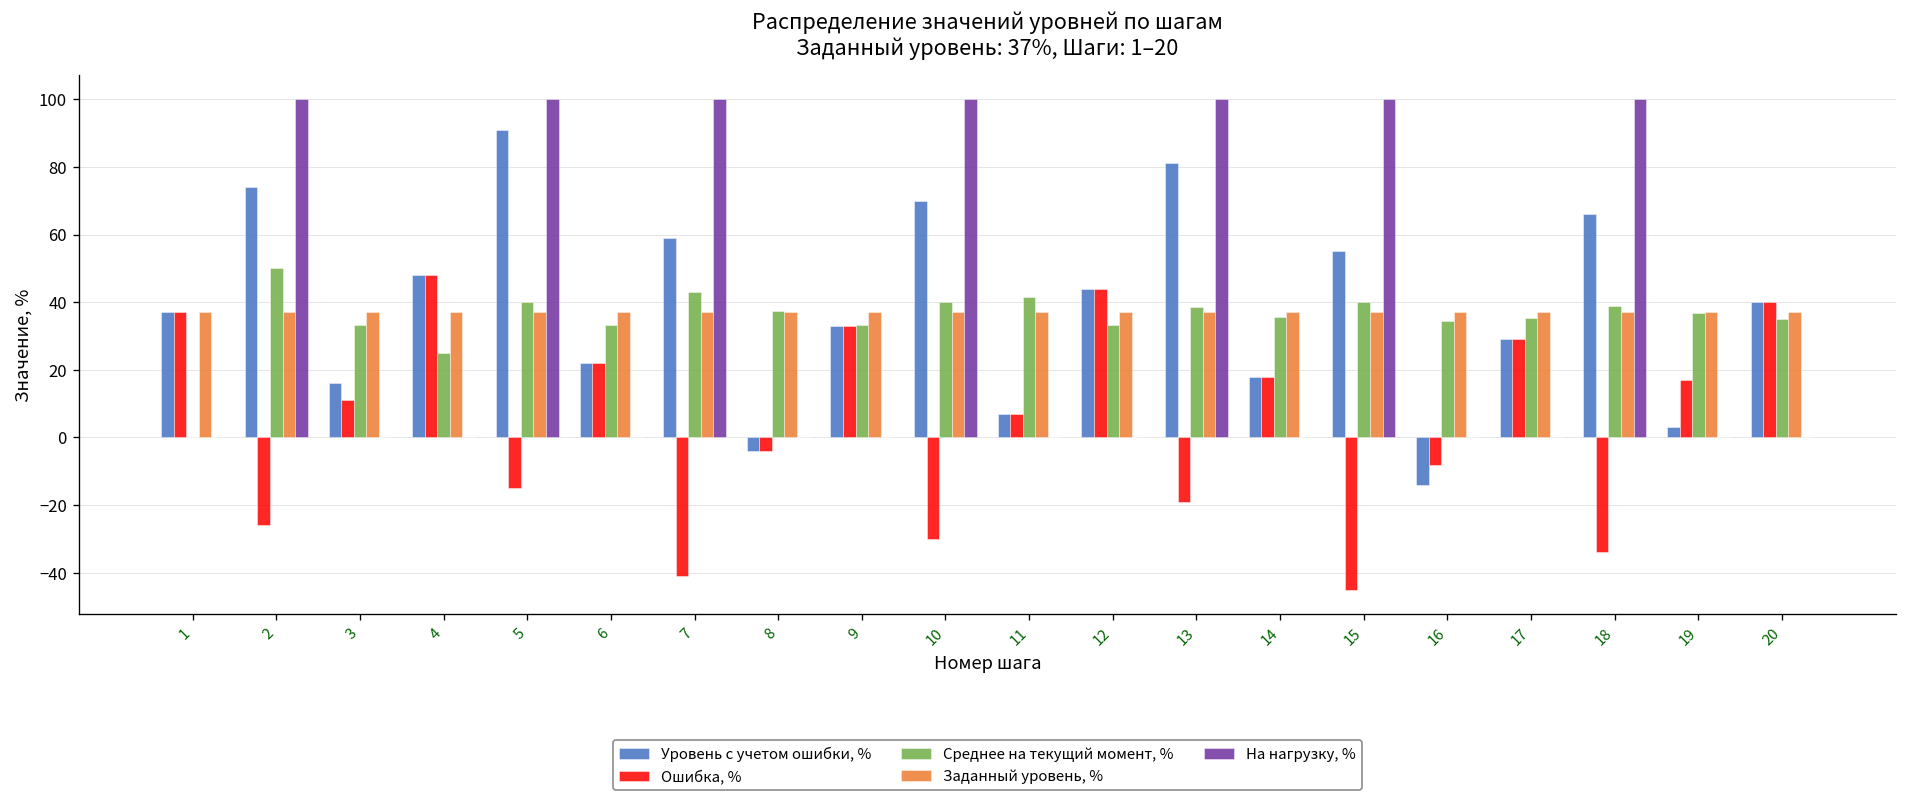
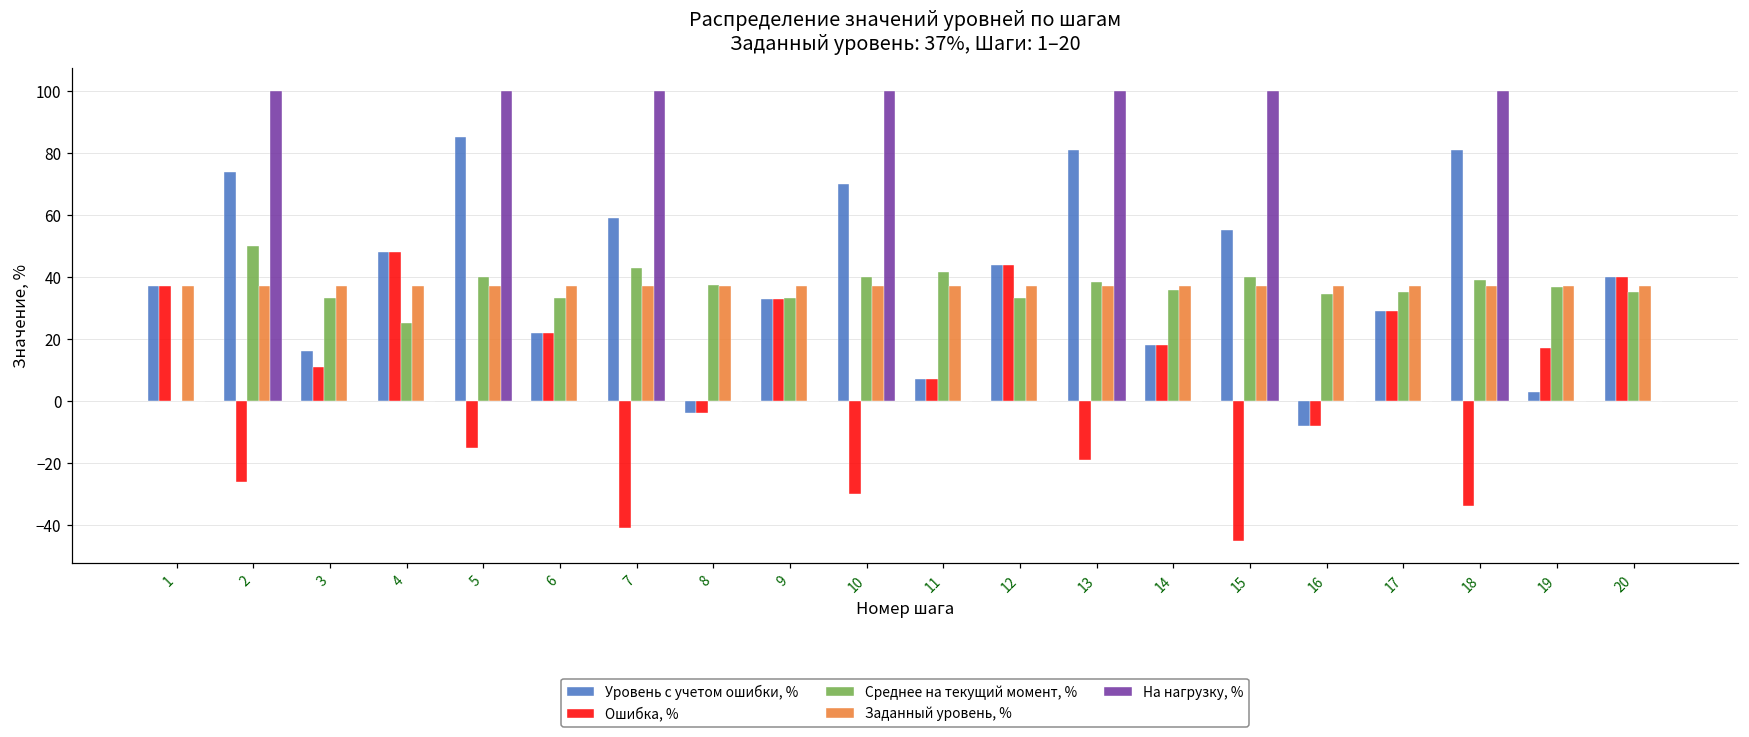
Уровень с учетом ошибки, %, 5: 91 -> 85
Уровень с учетом ошибки, %, 16: -14 -> -8
Уровень с учетом ошибки, %, 18: 66 -> 81
